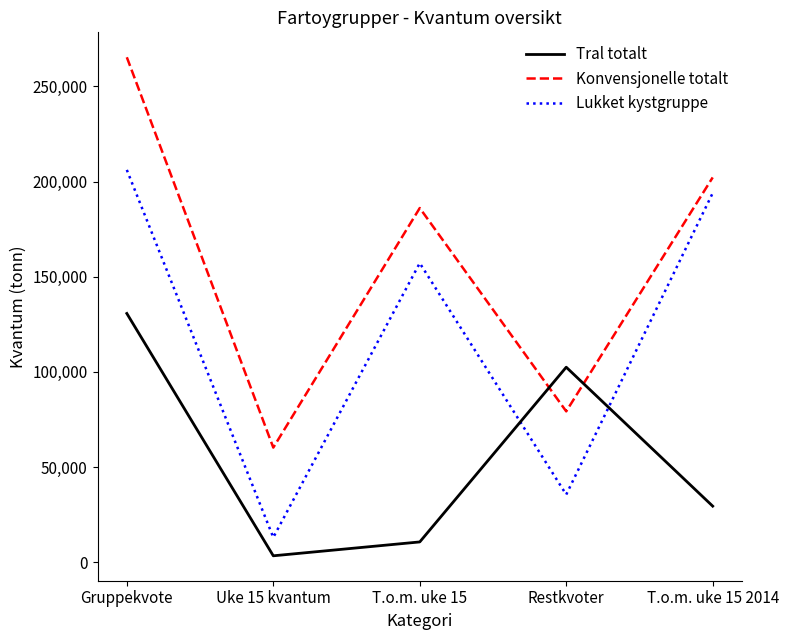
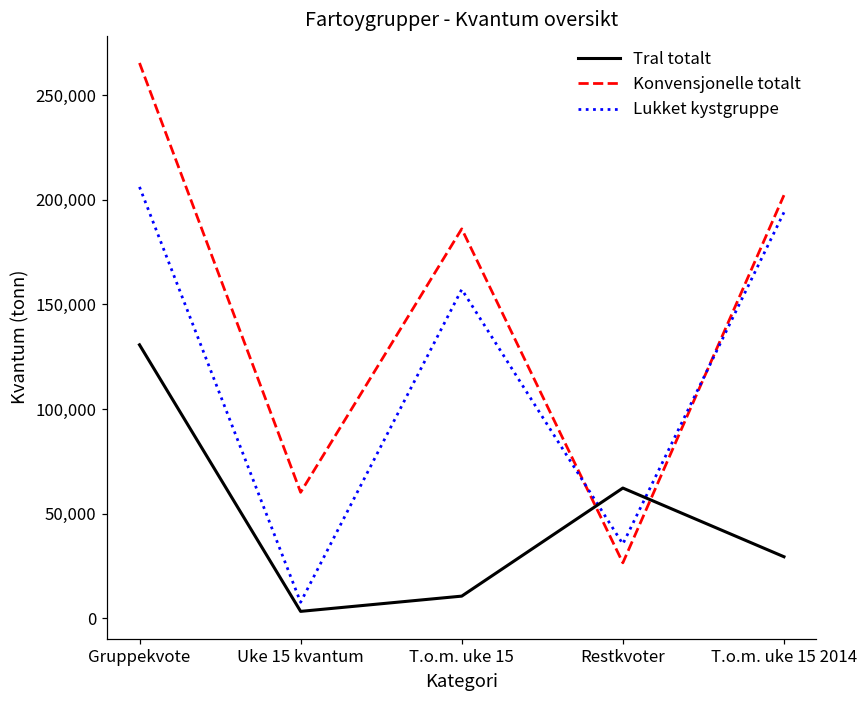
Lukket kystgruppe, Uke 15 kvantum: 13,000 -> 8,000
Tral totalt, Restkvoter: 102,000 -> 62,000
Konvensjonelle totalt, Restkvoter: 79,000 -> 27,000
